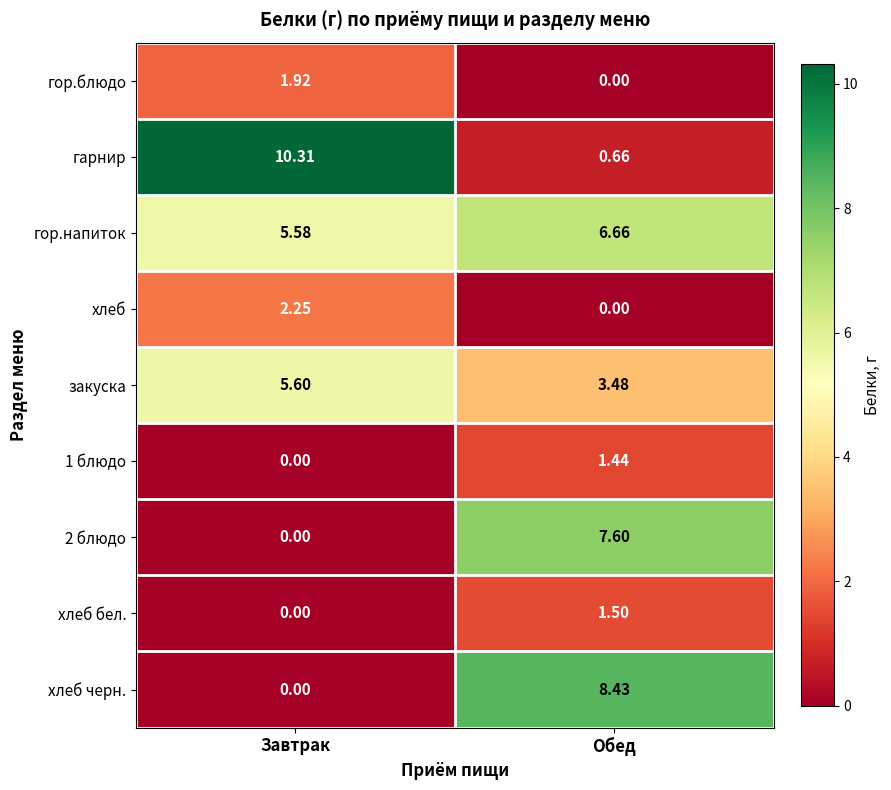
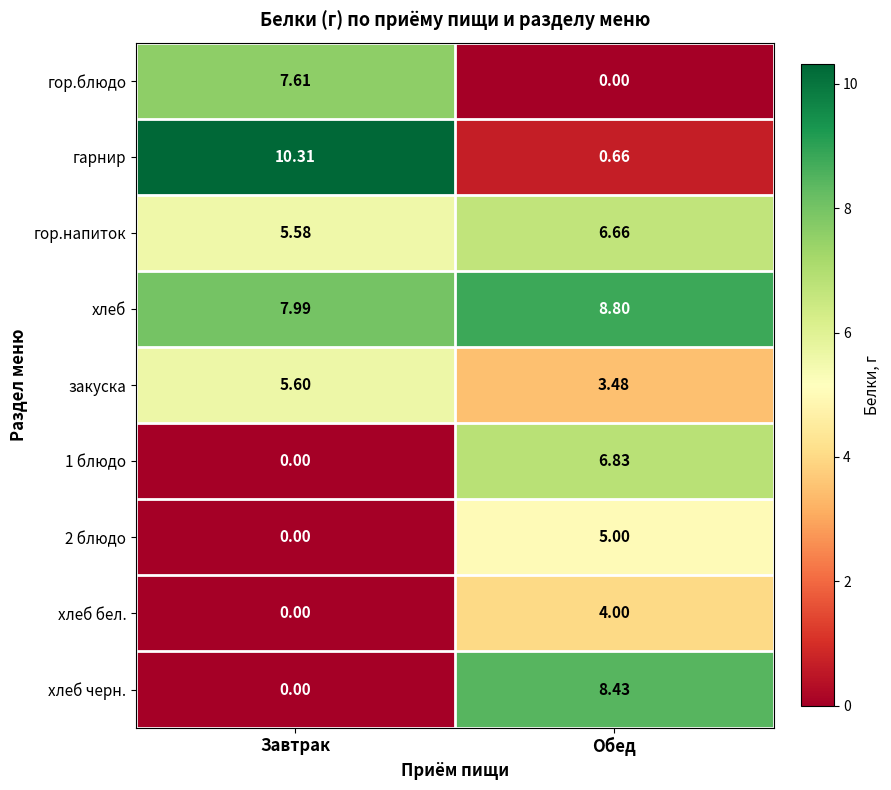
гор.блюдо, Завтрак: 1.92 -> 7.61
хлеб, Завтрак: 2.25 -> 7.99
хлеб, Обед: 0.00 -> 8.80
1 блюдо, Обед: 1.44 -> 6.83
2 блюдо, Обед: 7.60 -> 5.00
хлеб бел., Обед: 1.50 -> 4.00
